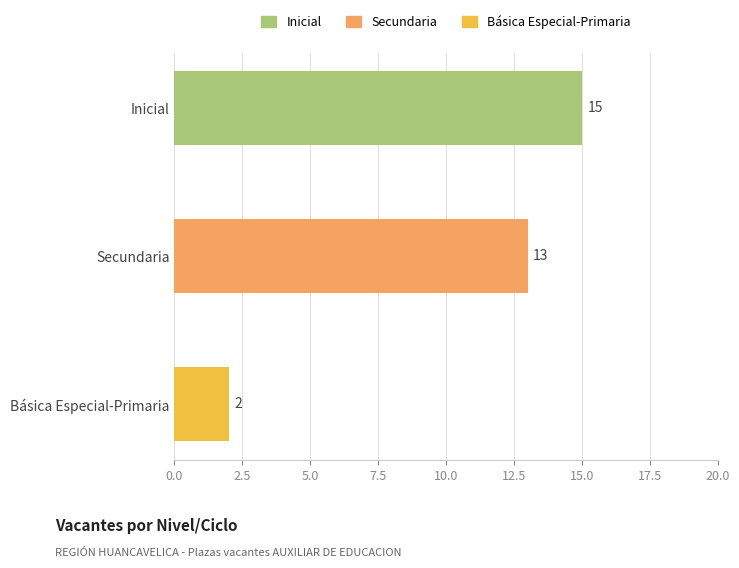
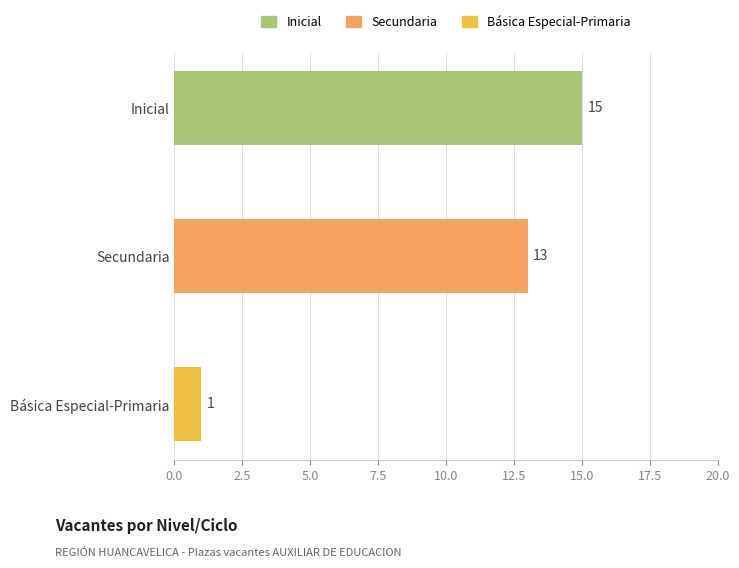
Básica Especial-Primaria: 2 -> 1
